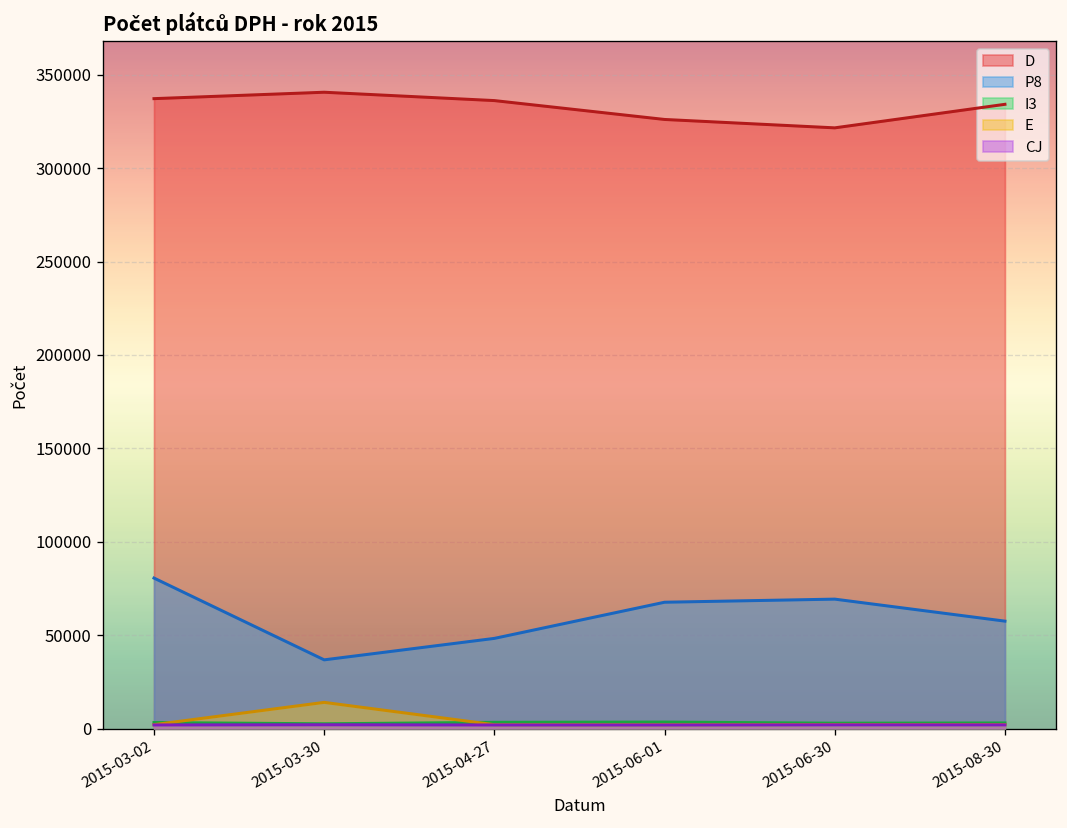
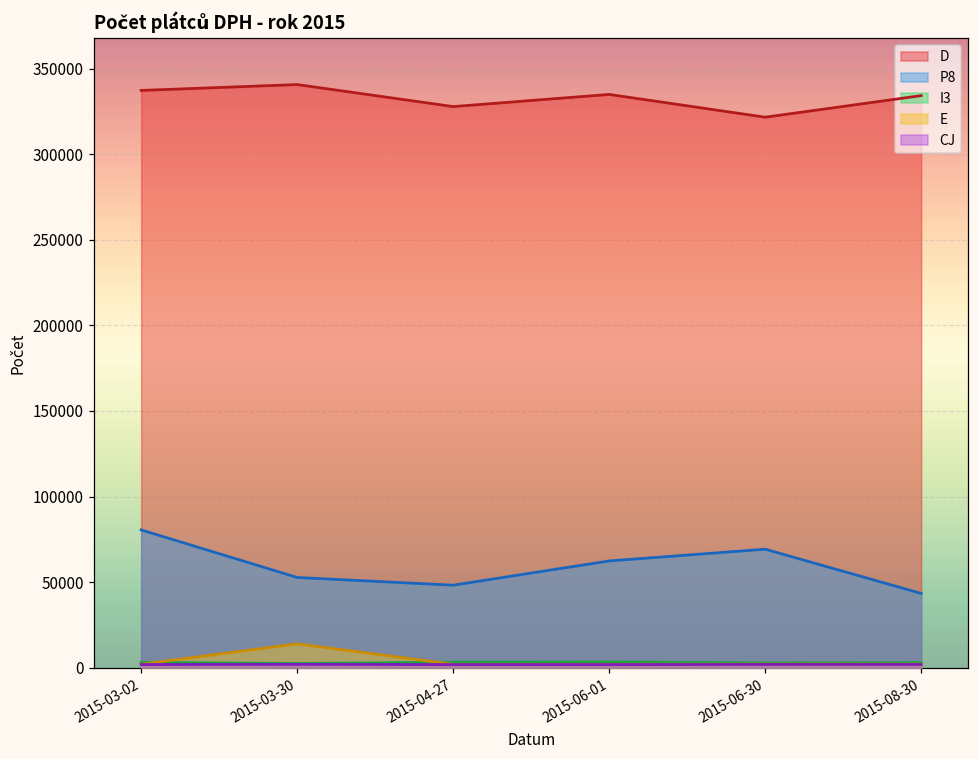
P8, 2015-03-30: 37000 -> 53000
D, 2015-04-27: 336000 -> 328000
D, 2015-06-01: 326000 -> 335000
P8, 2015-06-01: 68000 -> 62000
P8, 2015-08-30: 57000 -> 43000
